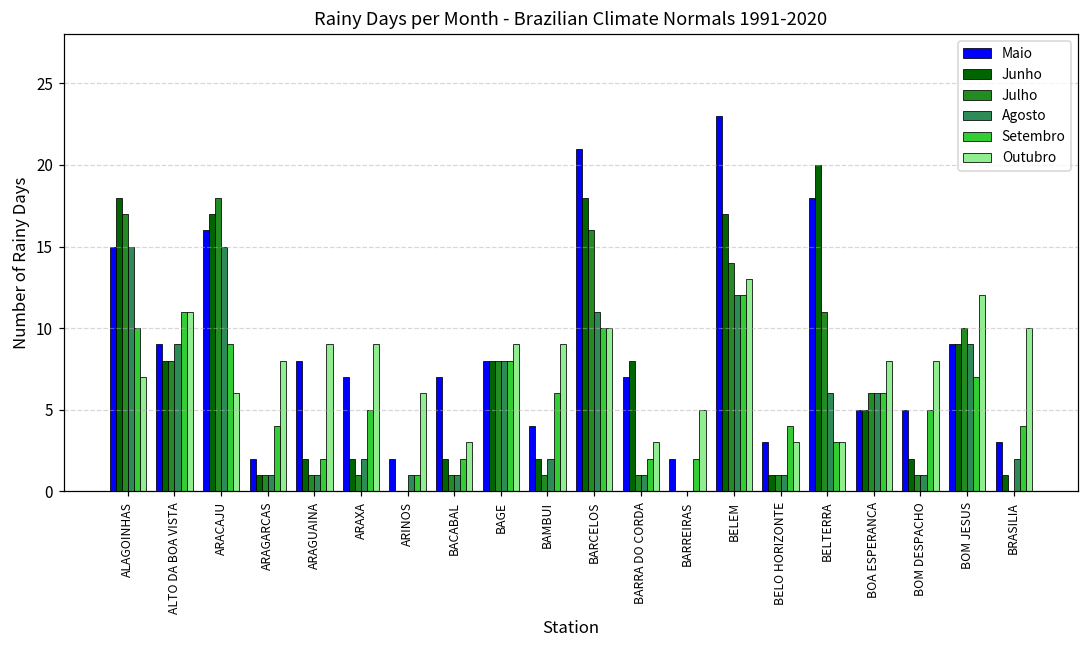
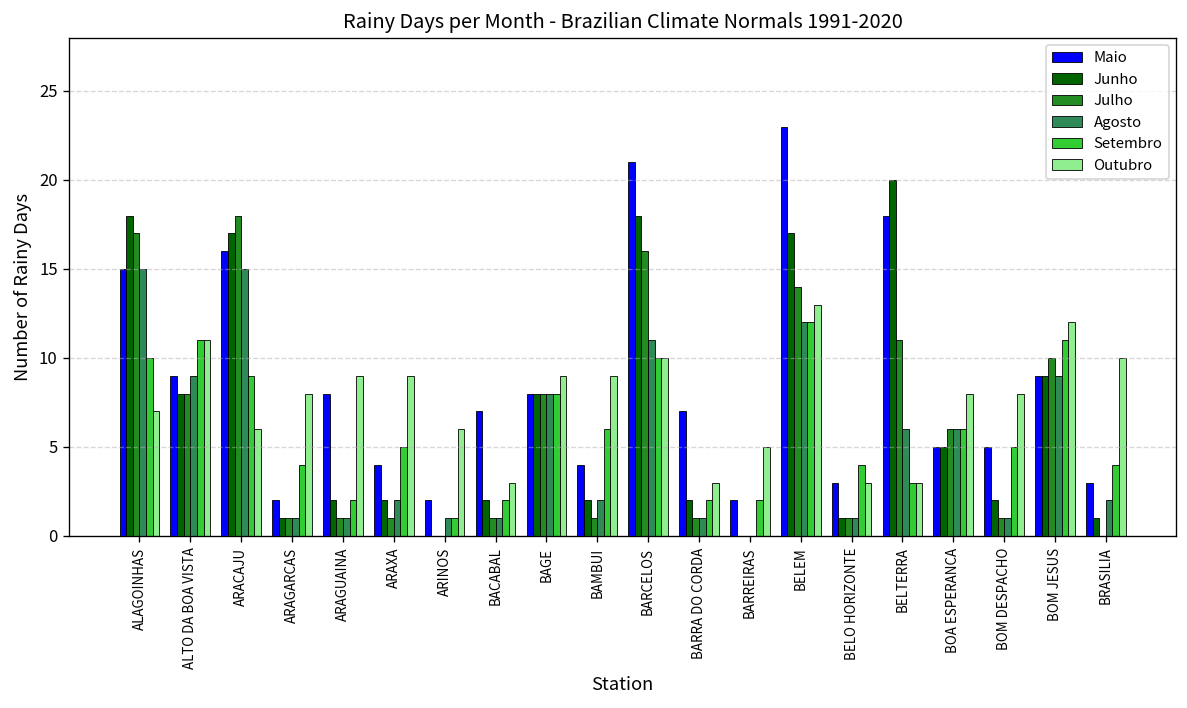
Maio, ARAXA: 7 -> 4
Junho, BARRA DO CORDA: 8 -> 2
Setembro, BOM JESUS: 7 -> 11
